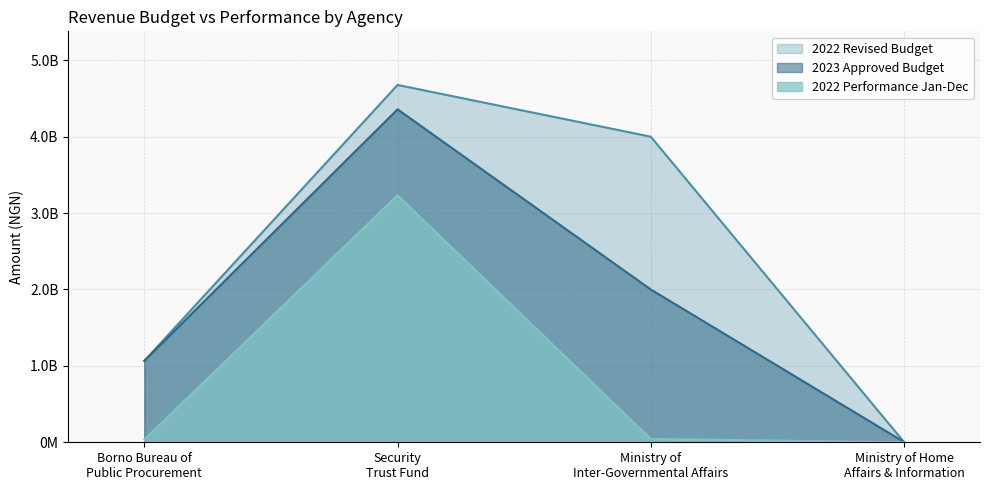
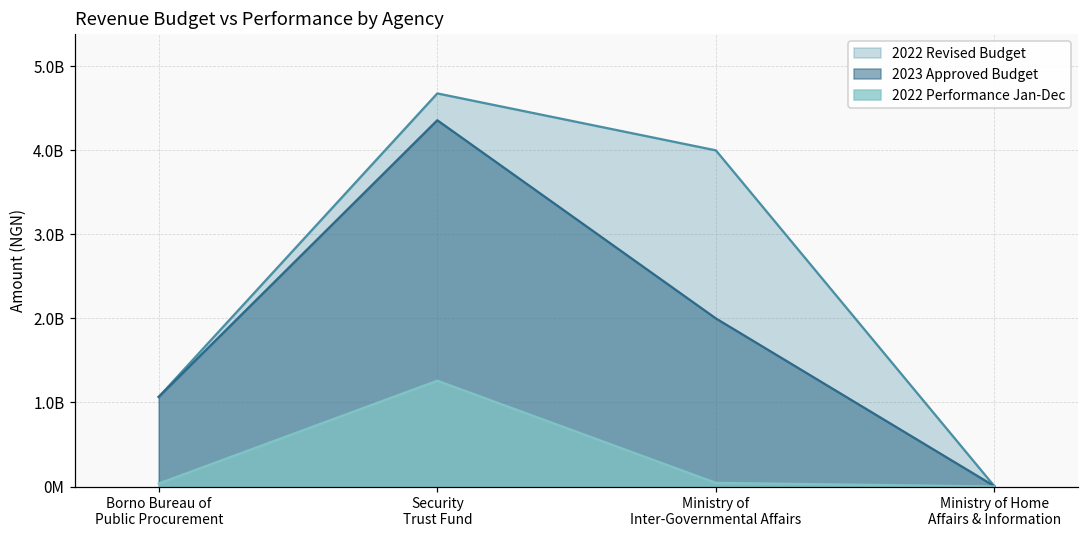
2022 Performance Jan-Dec, Security Trust Fund: 3200000000 -> 1300000000
